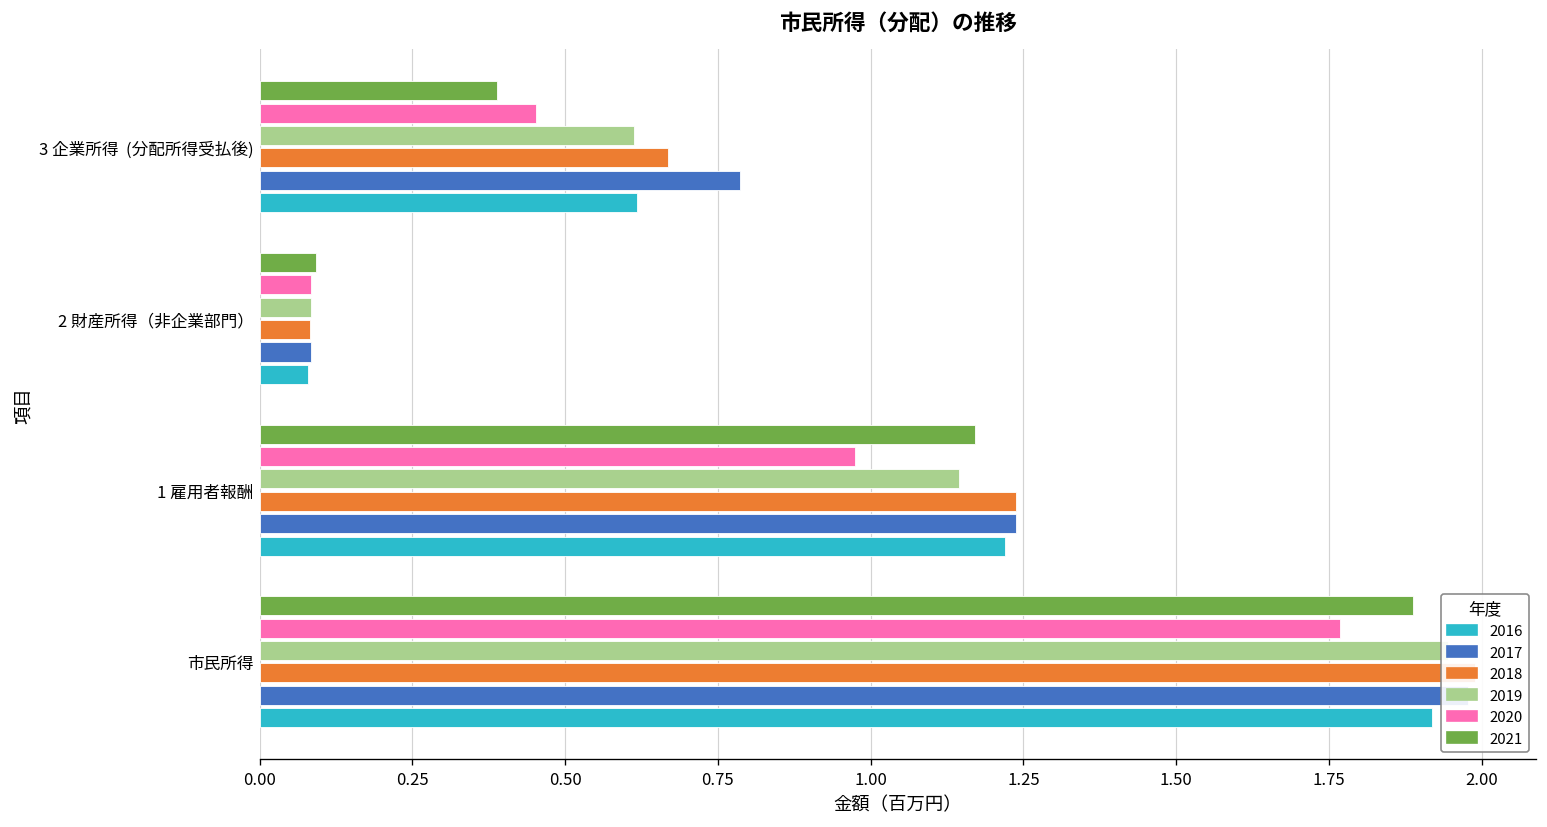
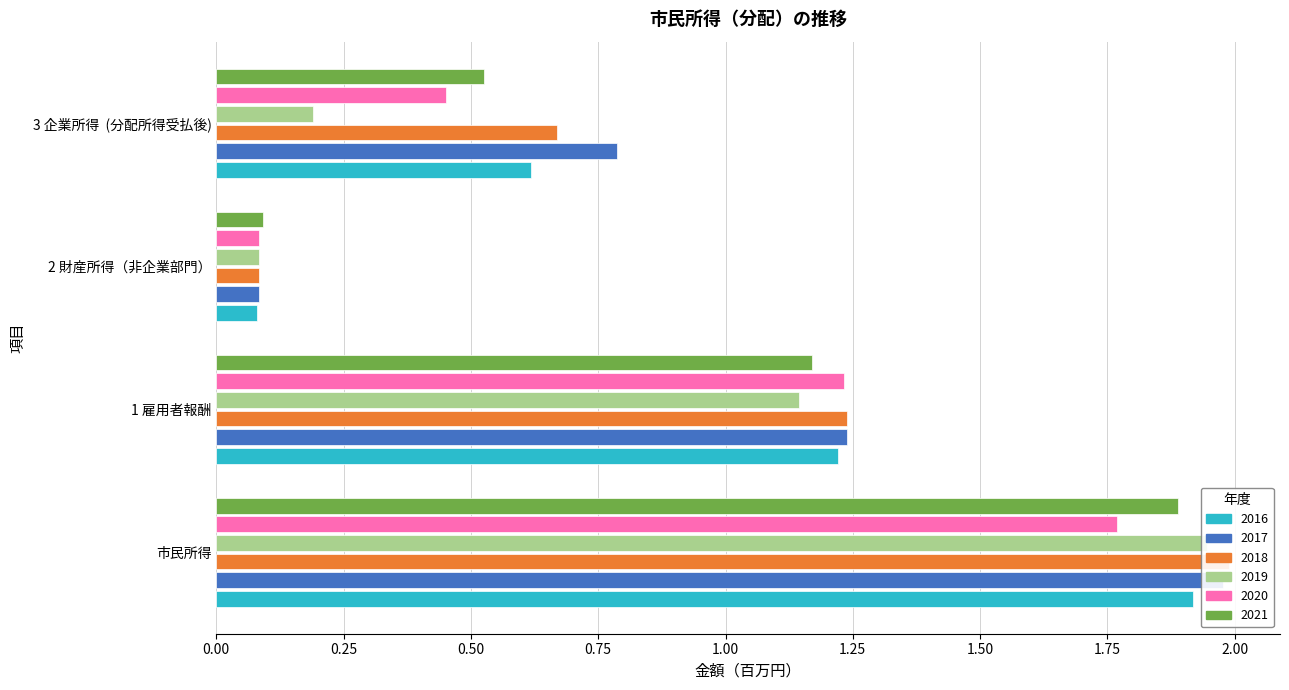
2021, 3 企業所得 (分配所得受払後): 0.39 -> 0.53
2019, 3 企業所得 (分配所得受払後): 0.61 -> 0.19
2020, 1 雇用者報酬: 0.97 -> 1.23
